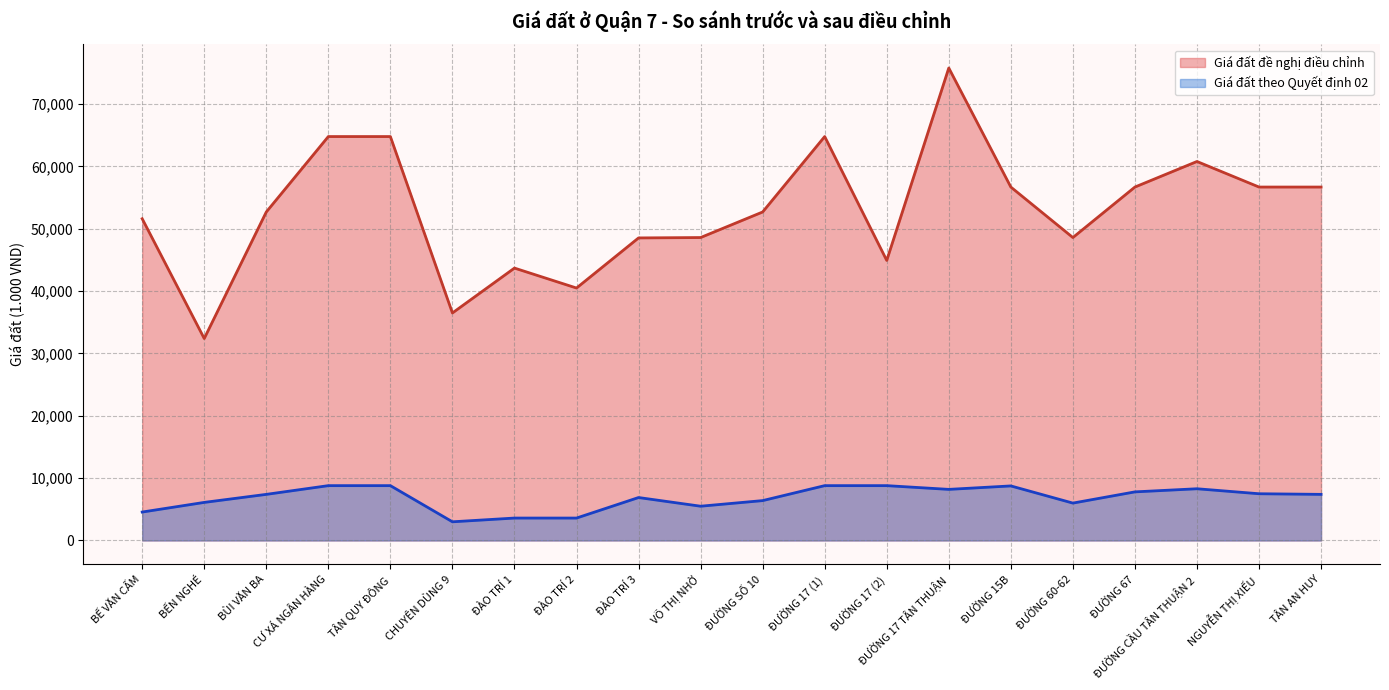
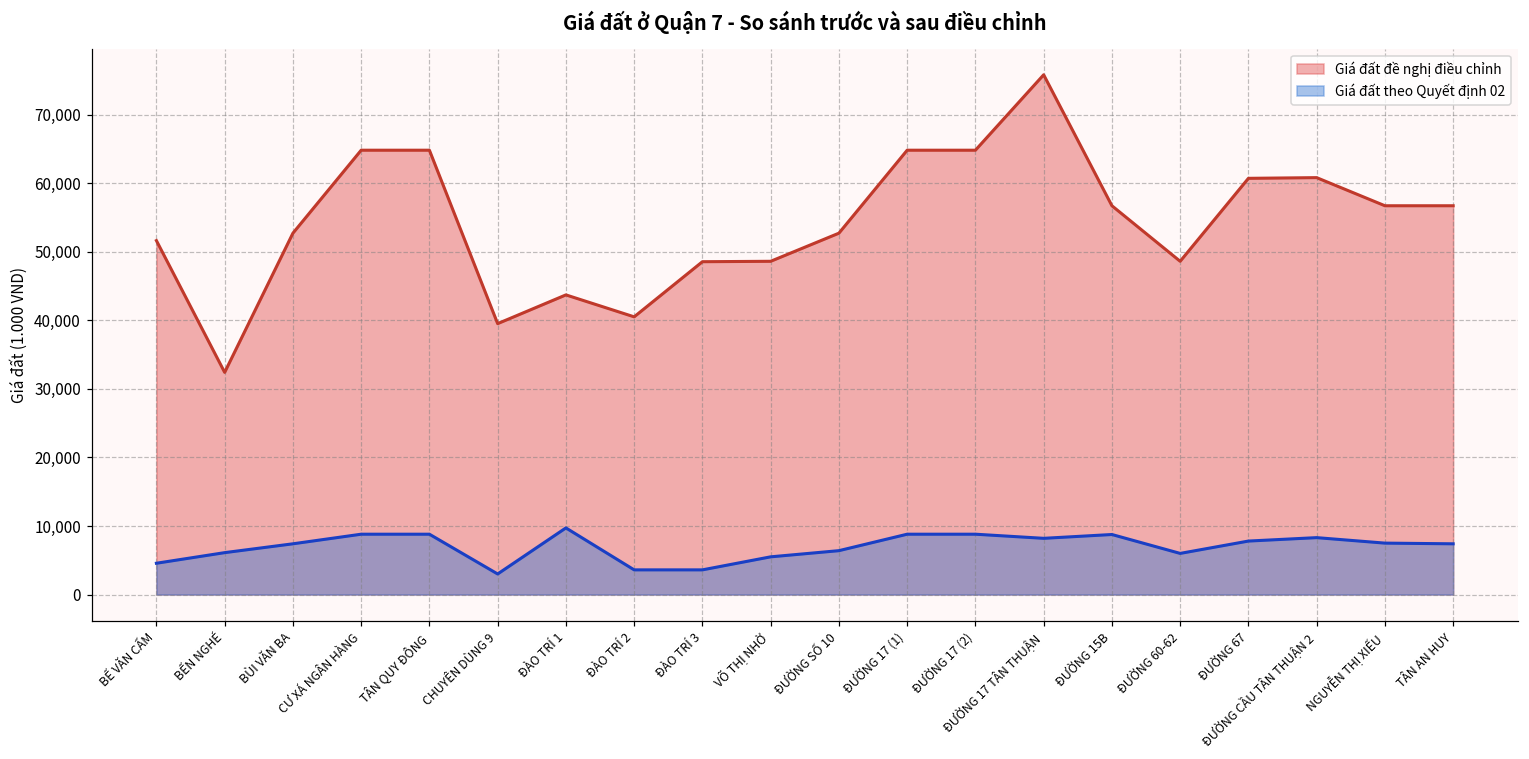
Giá đất đề nghị điều chỉnh, CHUYÊN DÙNG 9: 37,000 -> 40,000
Giá đất theo Quyết định 02, ĐÀO TRÍ 1: 4,000 -> 10,000
Giá đất theo Quyết định 02, ĐÀO TRÍ 3: 7,000 -> 4,000
Giá đất đề nghị điều chỉnh, ĐƯỜNG 17 (2): 45,000 -> 65,000
Giá đất đề nghị điều chỉnh, ĐƯỜNG 67: 57,000 -> 61,000
